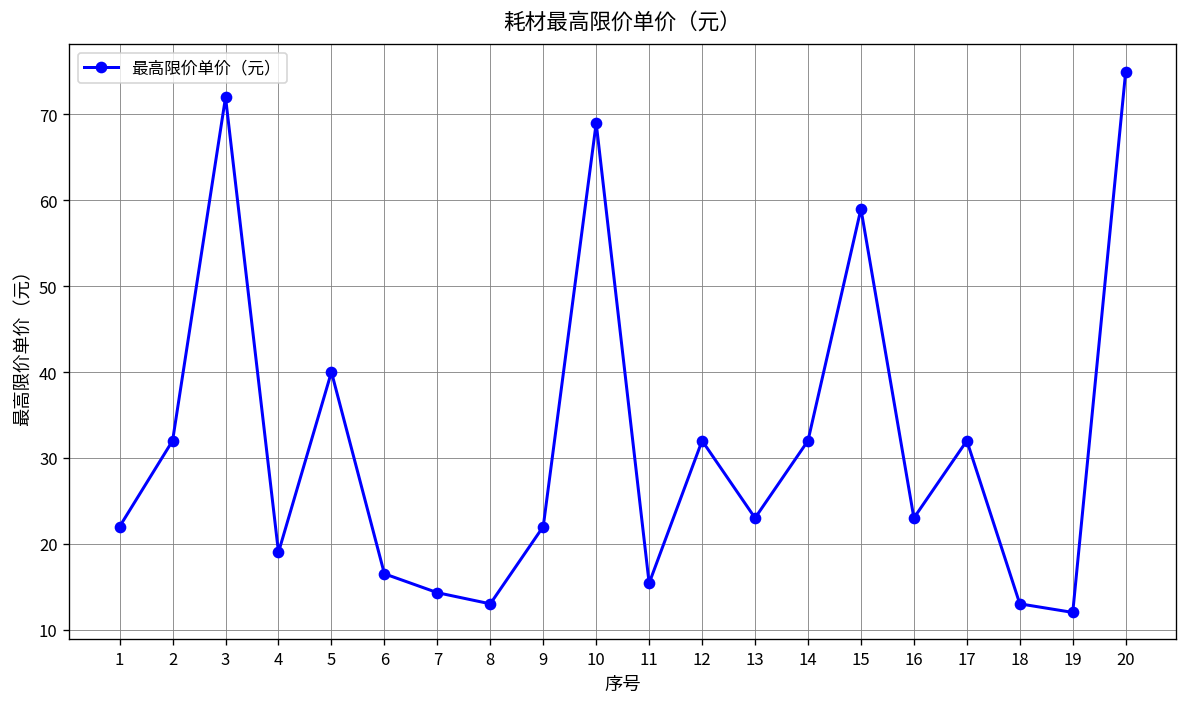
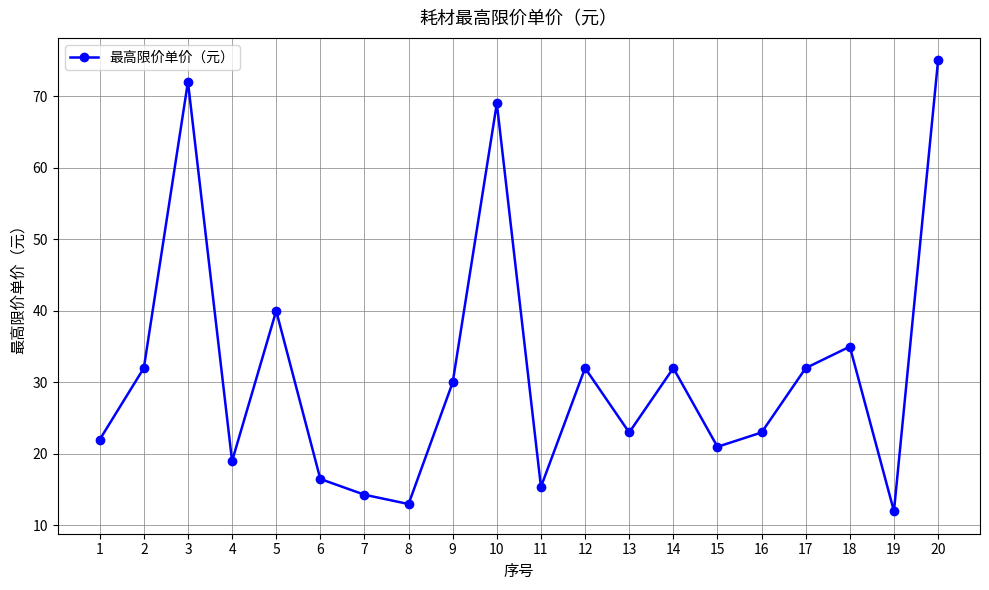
9: 22 -> 30
15: 59 -> 21
18: 13 -> 35
